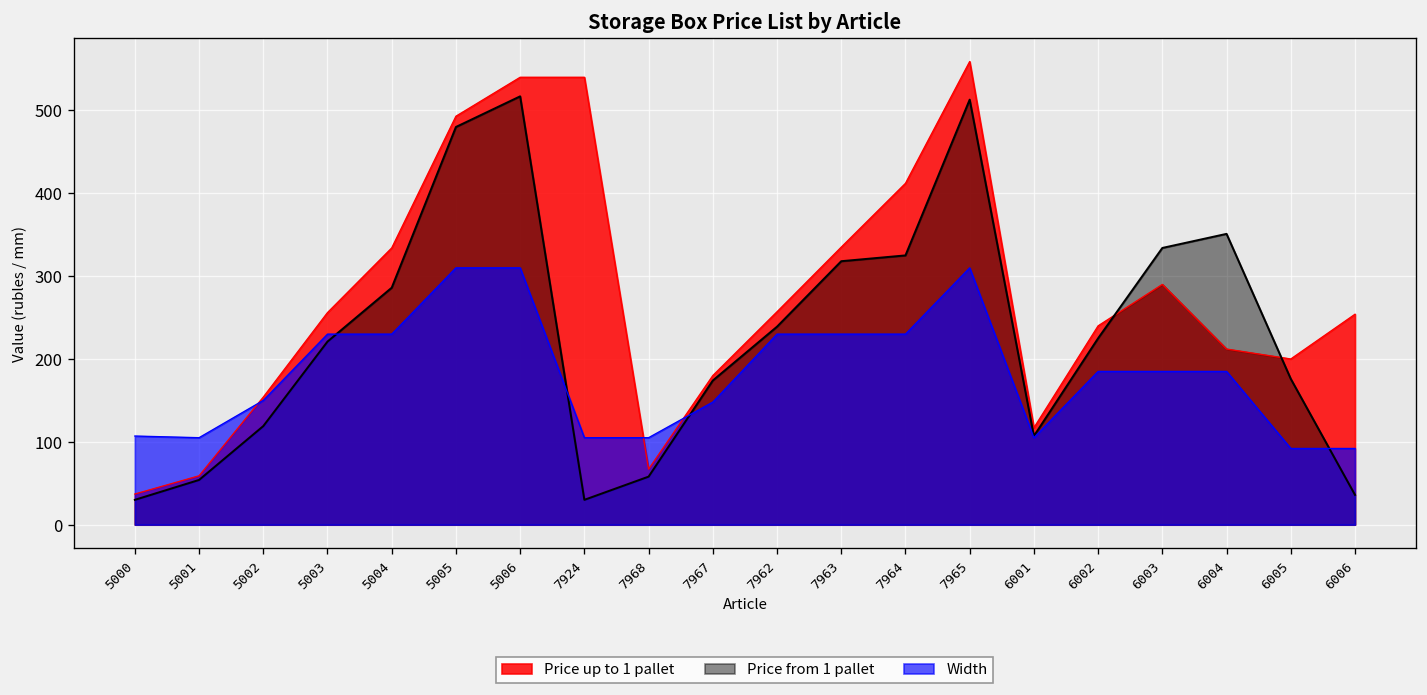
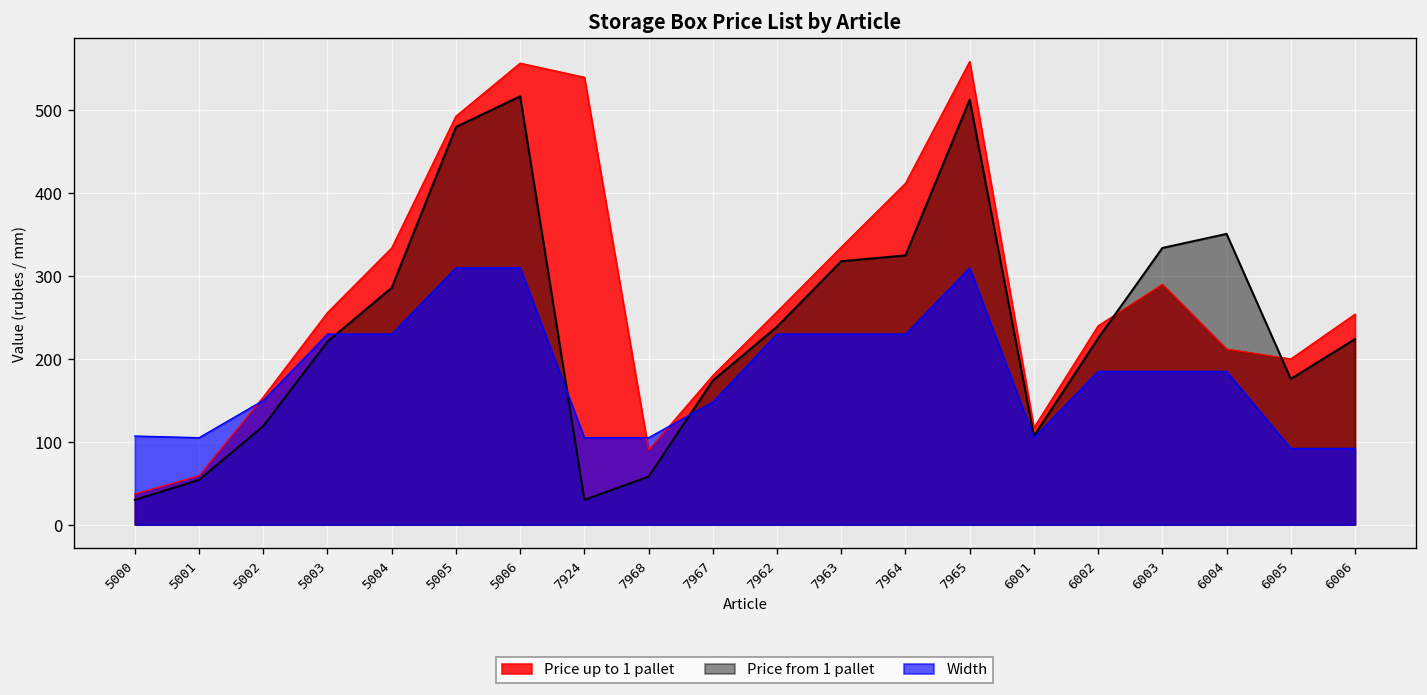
Price up to 1 pallet, 5006: 540 -> 560
Price up to 1 pallet, 7968: 70 -> 90
Price from 1 pallet, 6006: 40 -> 220
